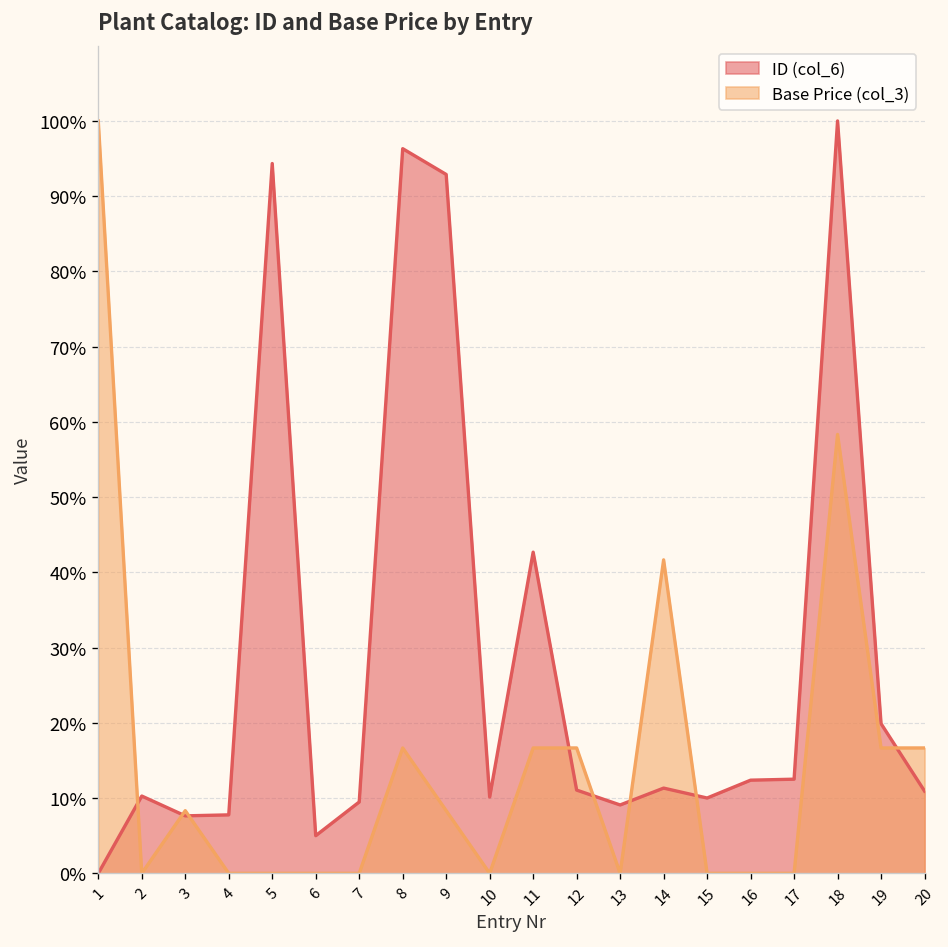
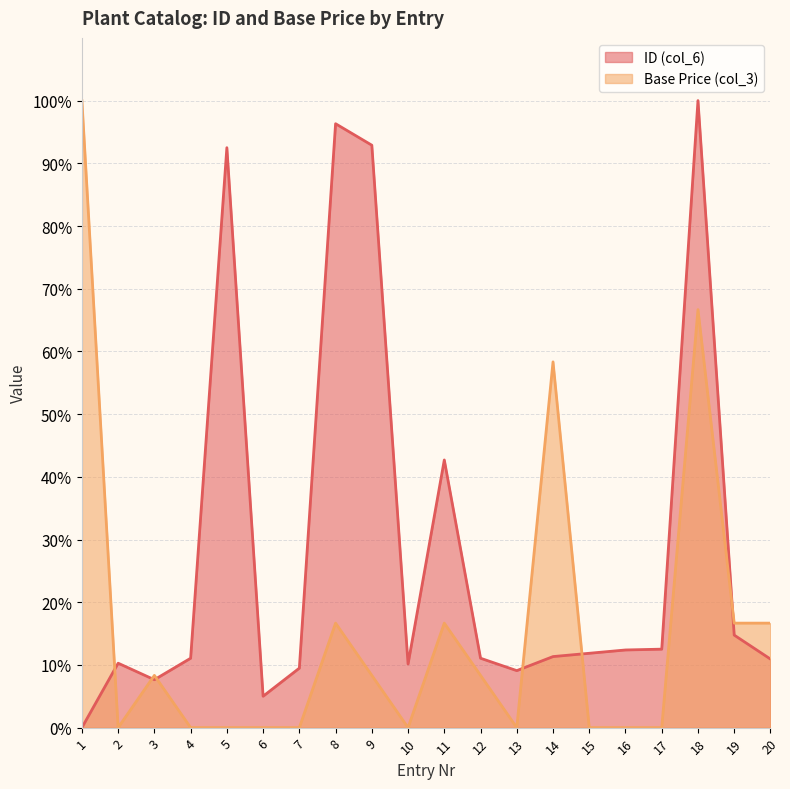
ID (col_6), 4: 8% -> 11%
ID (col_6), 5: 94% -> 92%
Base Price (col_3), 12: 17% -> 8%
Base Price (col_3), 14: 42% -> 58%
ID (col_6), 15: 10% -> 12%
Base Price (col_3), 18: 58% -> 67%
ID (col_6), 19: 20% -> 15%
